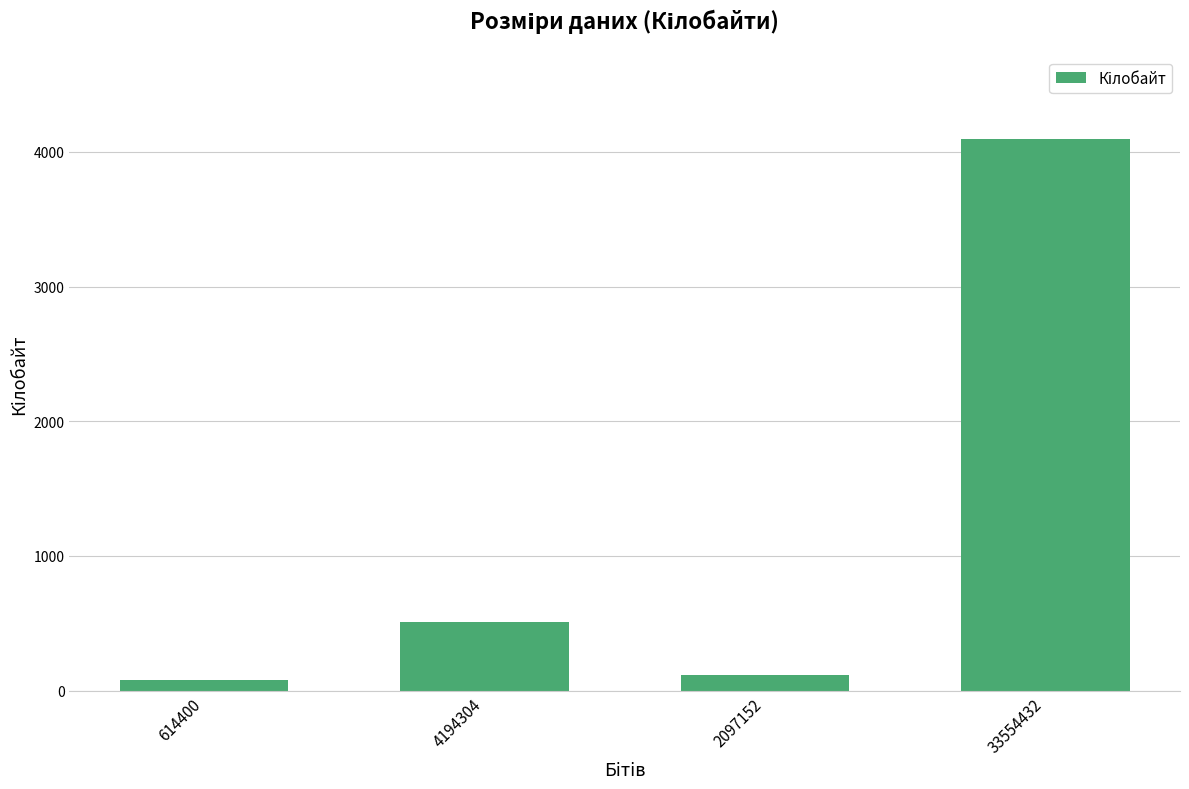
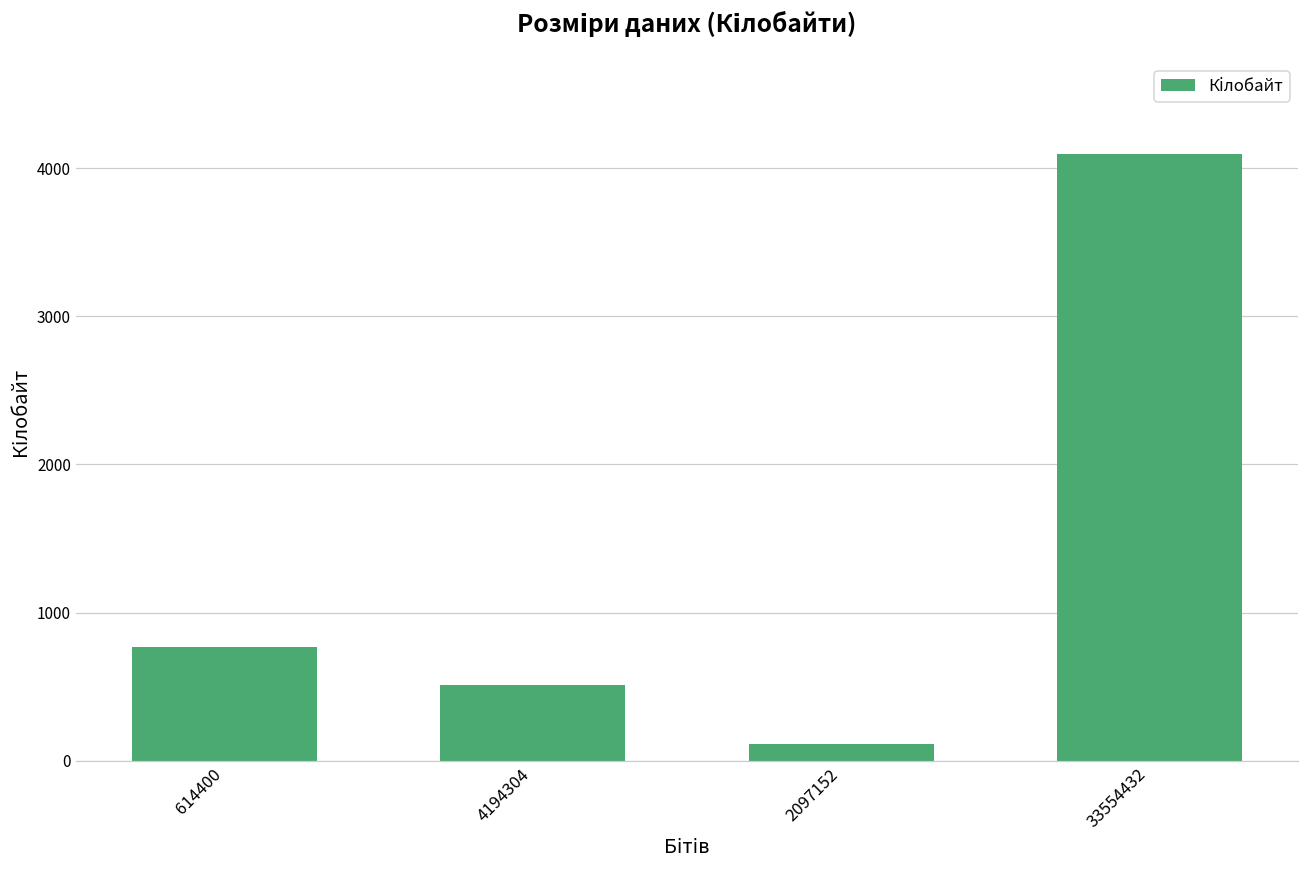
614400: 80 -> 770
